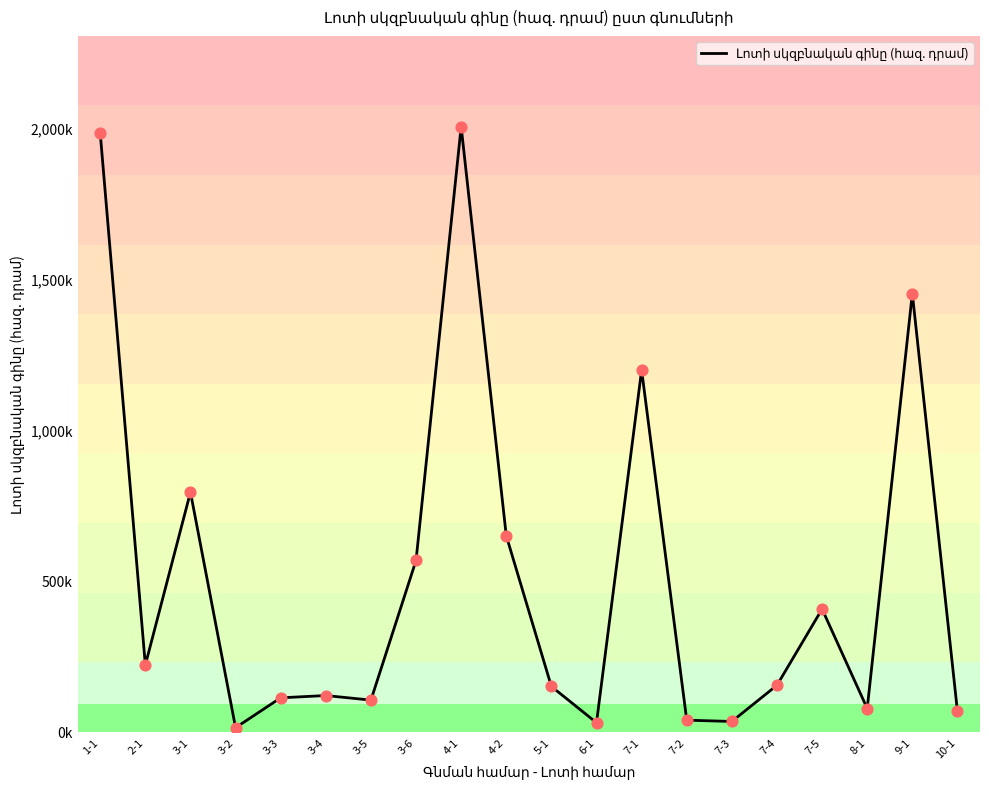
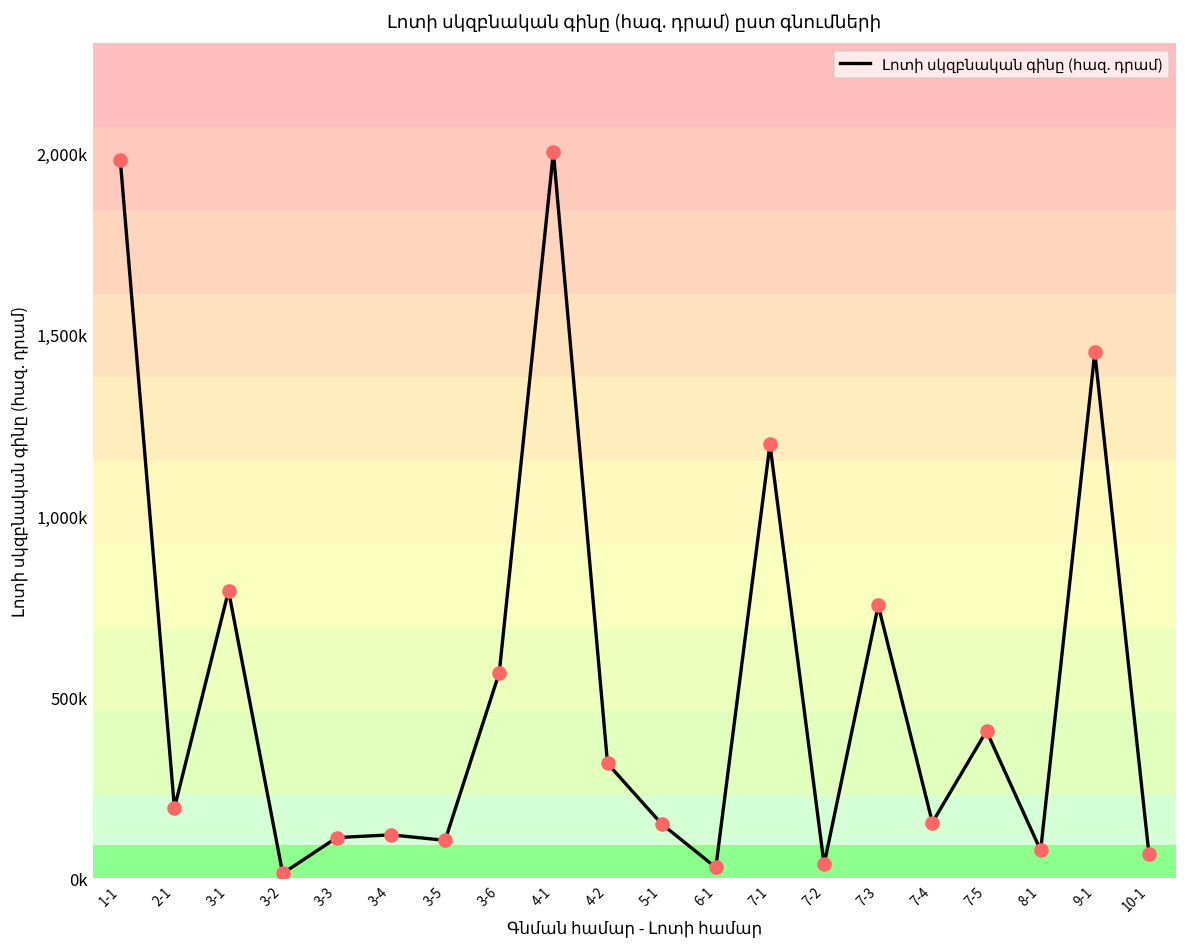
2-1: 220,000 -> 190,000
4-2: 650,000 -> 320,000
7-3: 30,000 -> 750,000
